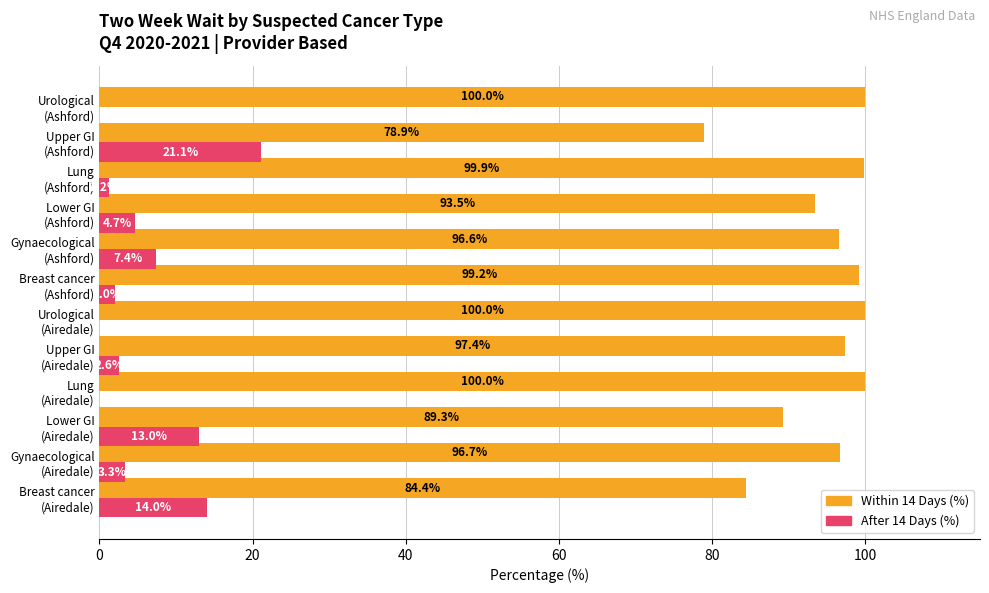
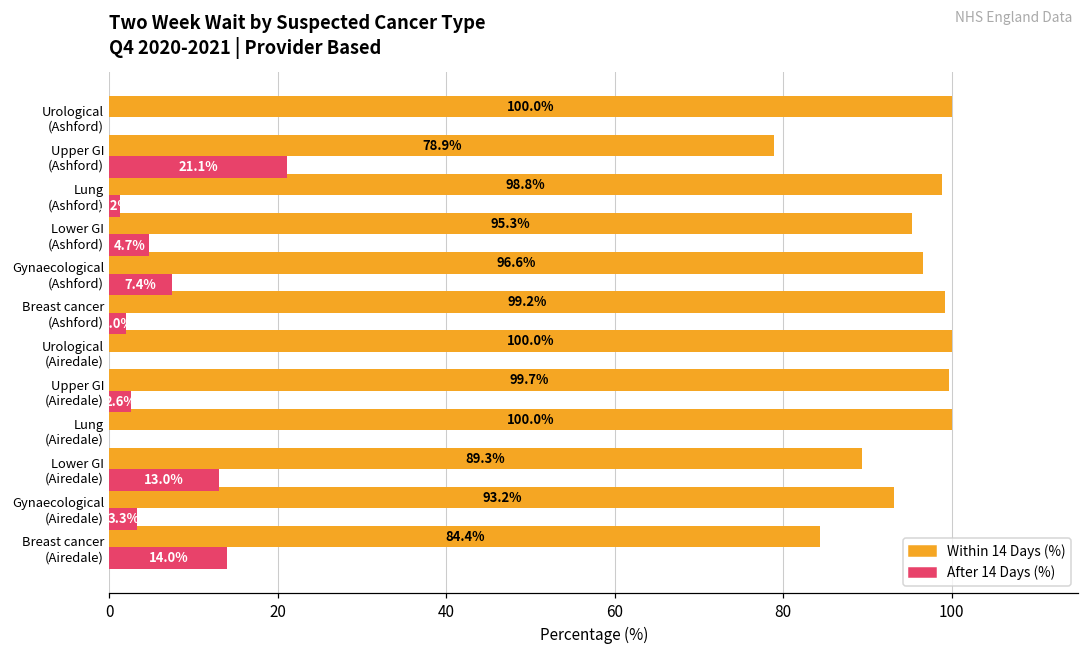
Within 14 Days (%), Lung (Ashford): 99.9% -> 98.8%
Within 14 Days (%), Lower GI (Ashford): 93.5% -> 95.3%
Within 14 Days (%), Upper GI (Airedale): 97.4% -> 99.7%
Within 14 Days (%), Gynaecological (Airedale): 96.7% -> 93.2%
